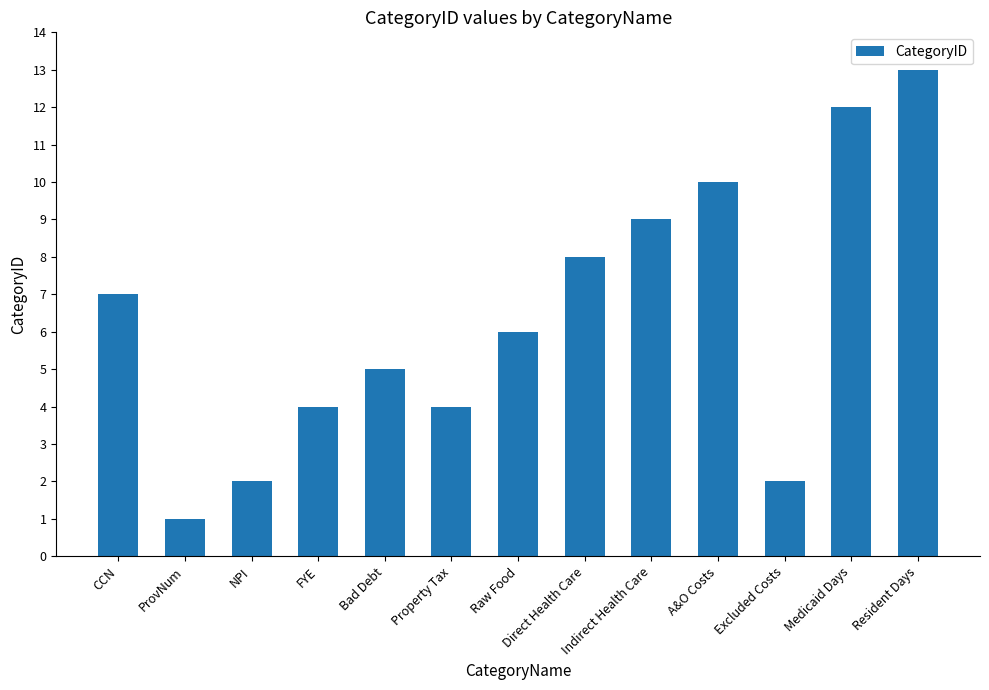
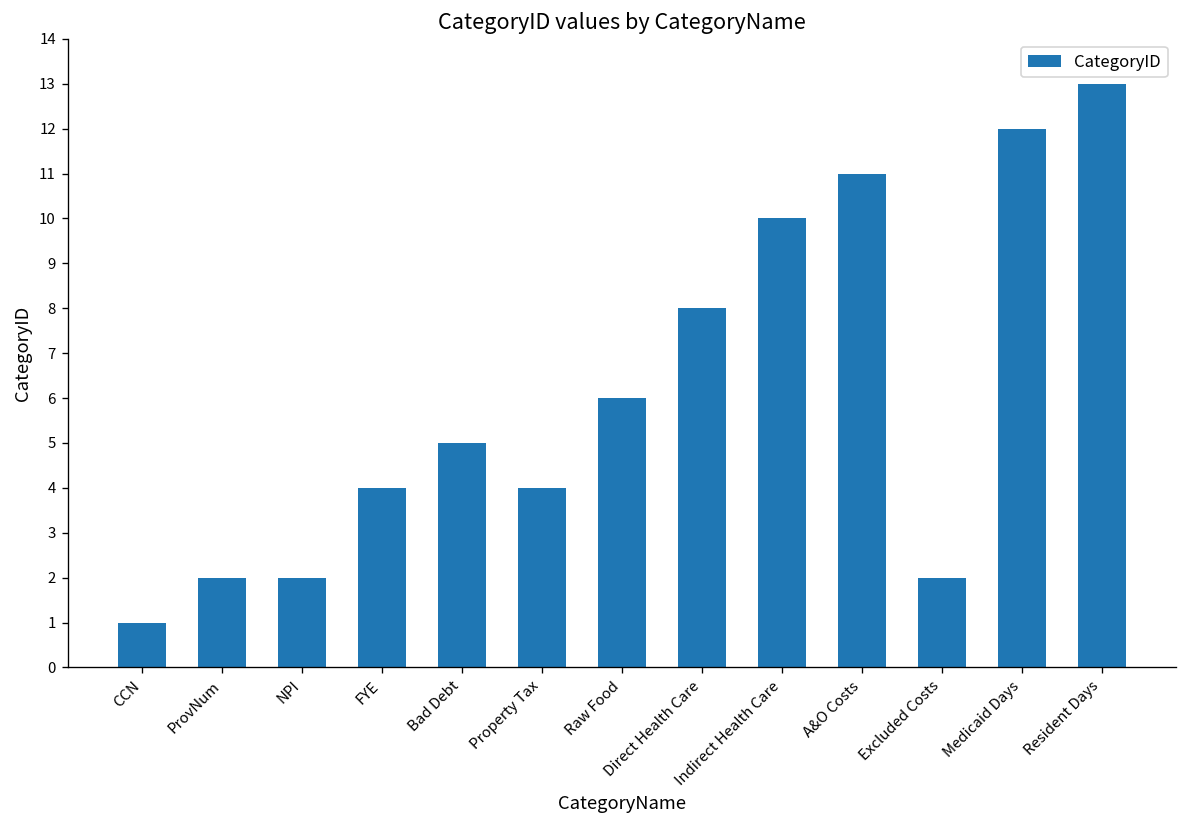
CCN: 7 -> 1
ProvNum: 1 -> 2
Indirect Health Care: 9 -> 10
A&O Costs: 10 -> 11
